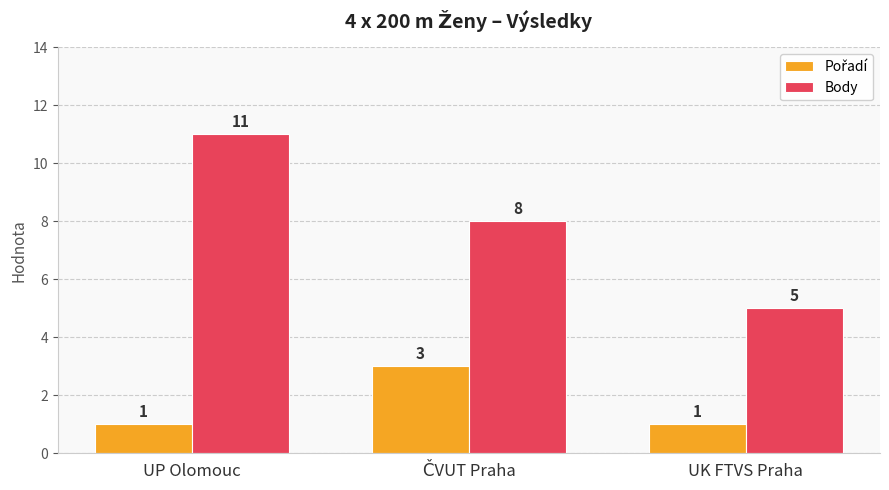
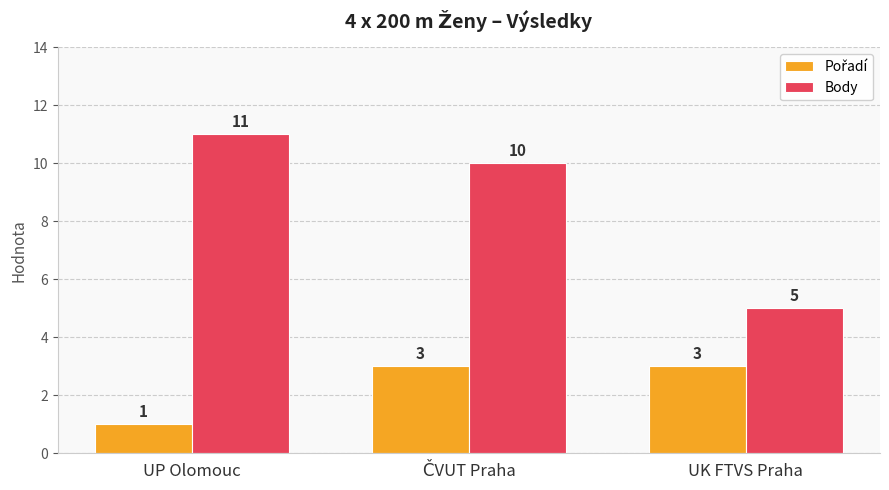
Body, ČVUT Praha: 8 -> 10
Pořadí, UK FTVS Praha: 1 -> 3
